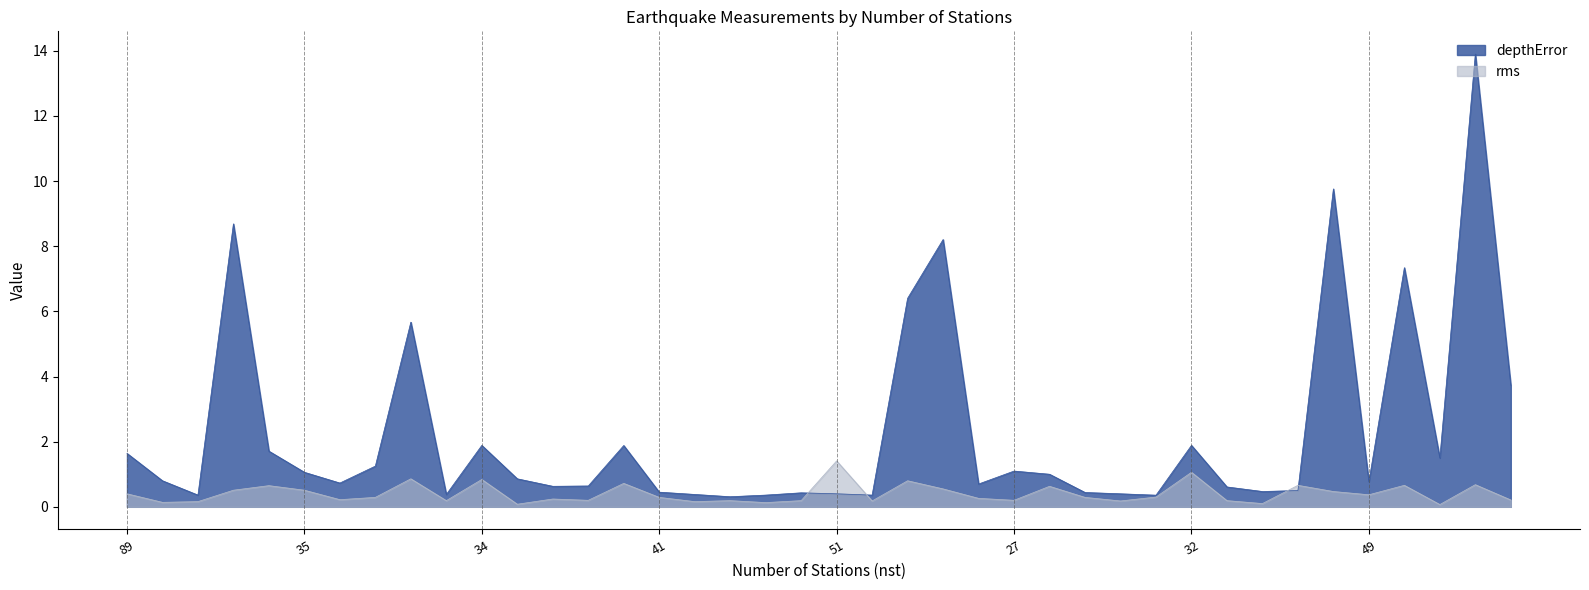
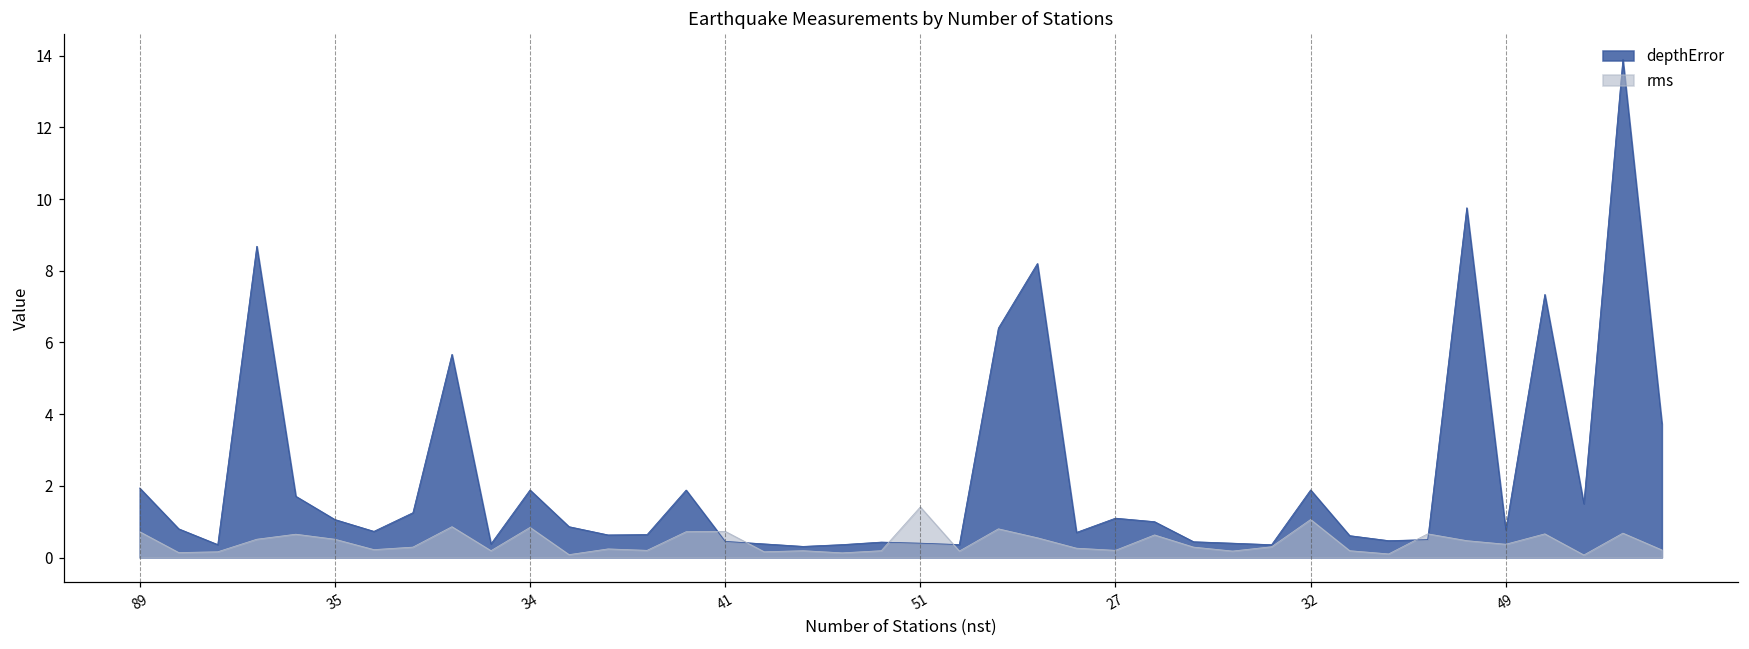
depthError, 89: 1.6 -> 1.9
rms, 89: 0.4 -> 0.7
rms, 41: 0.3 -> 0.7
